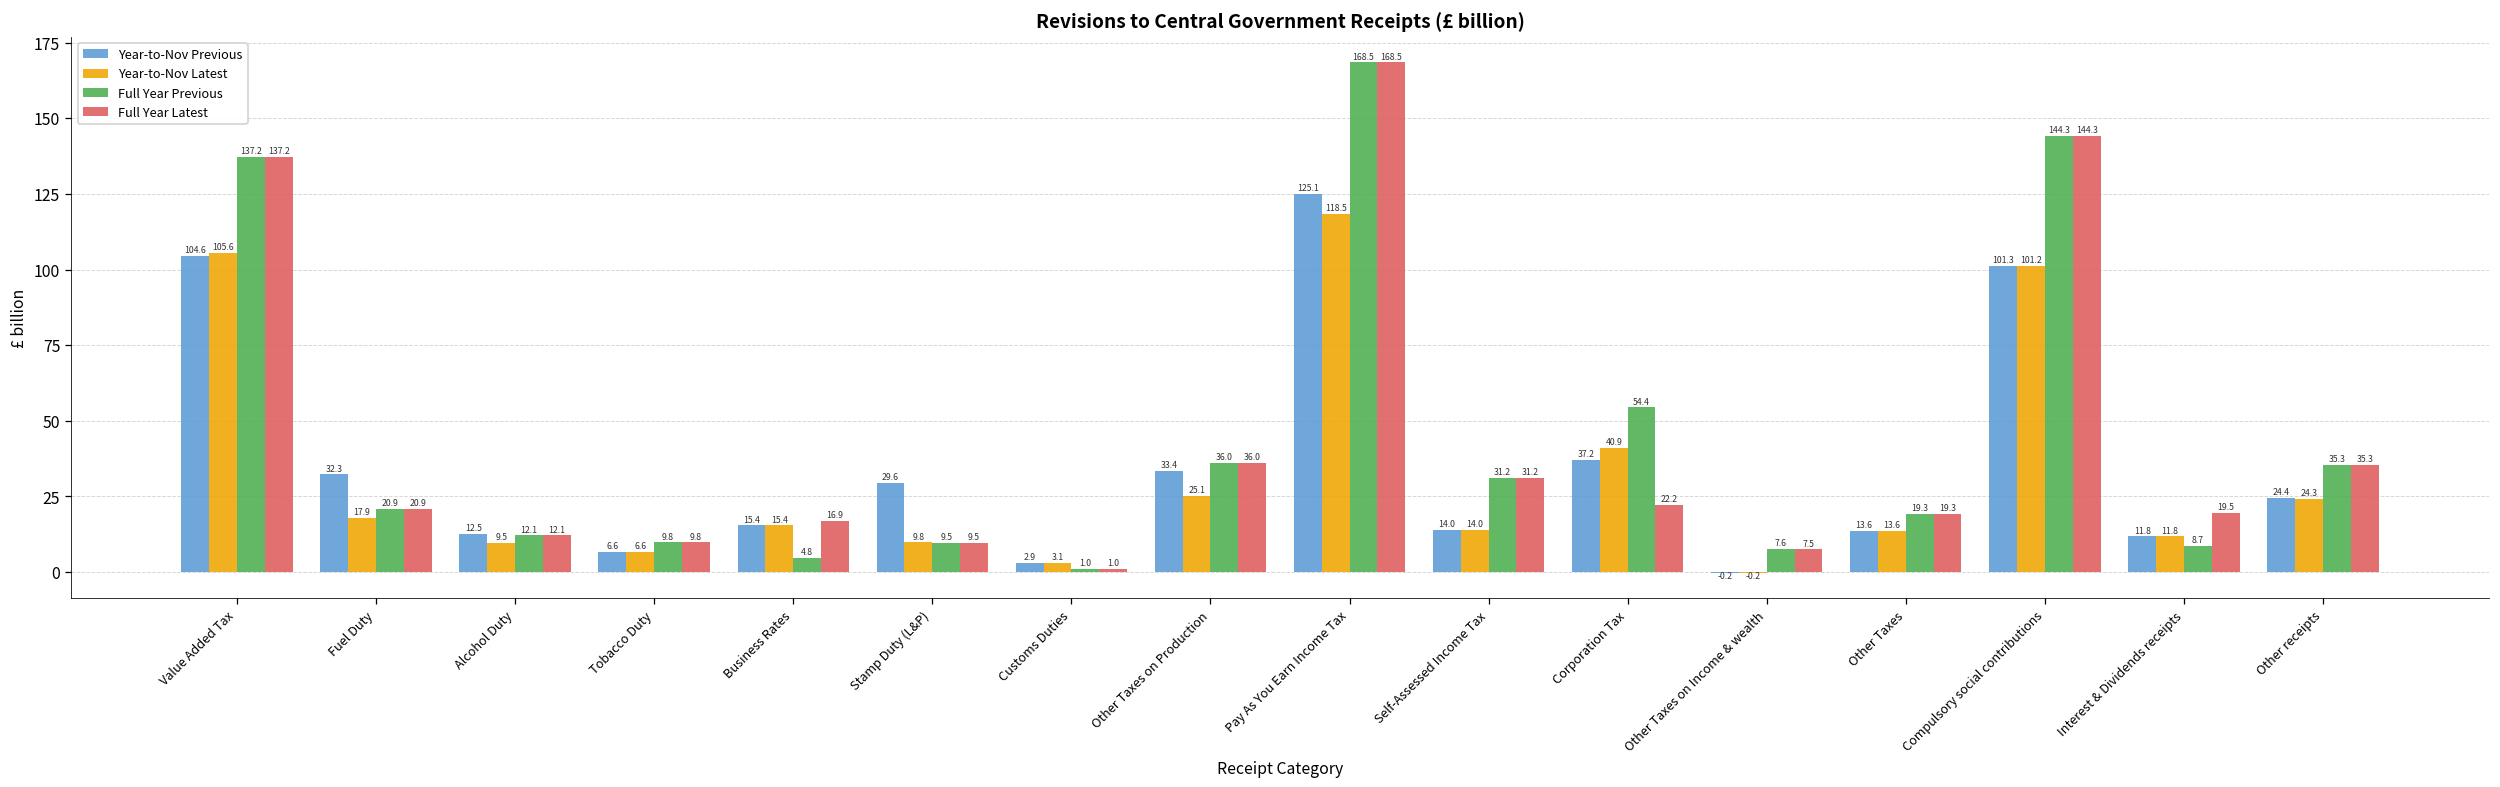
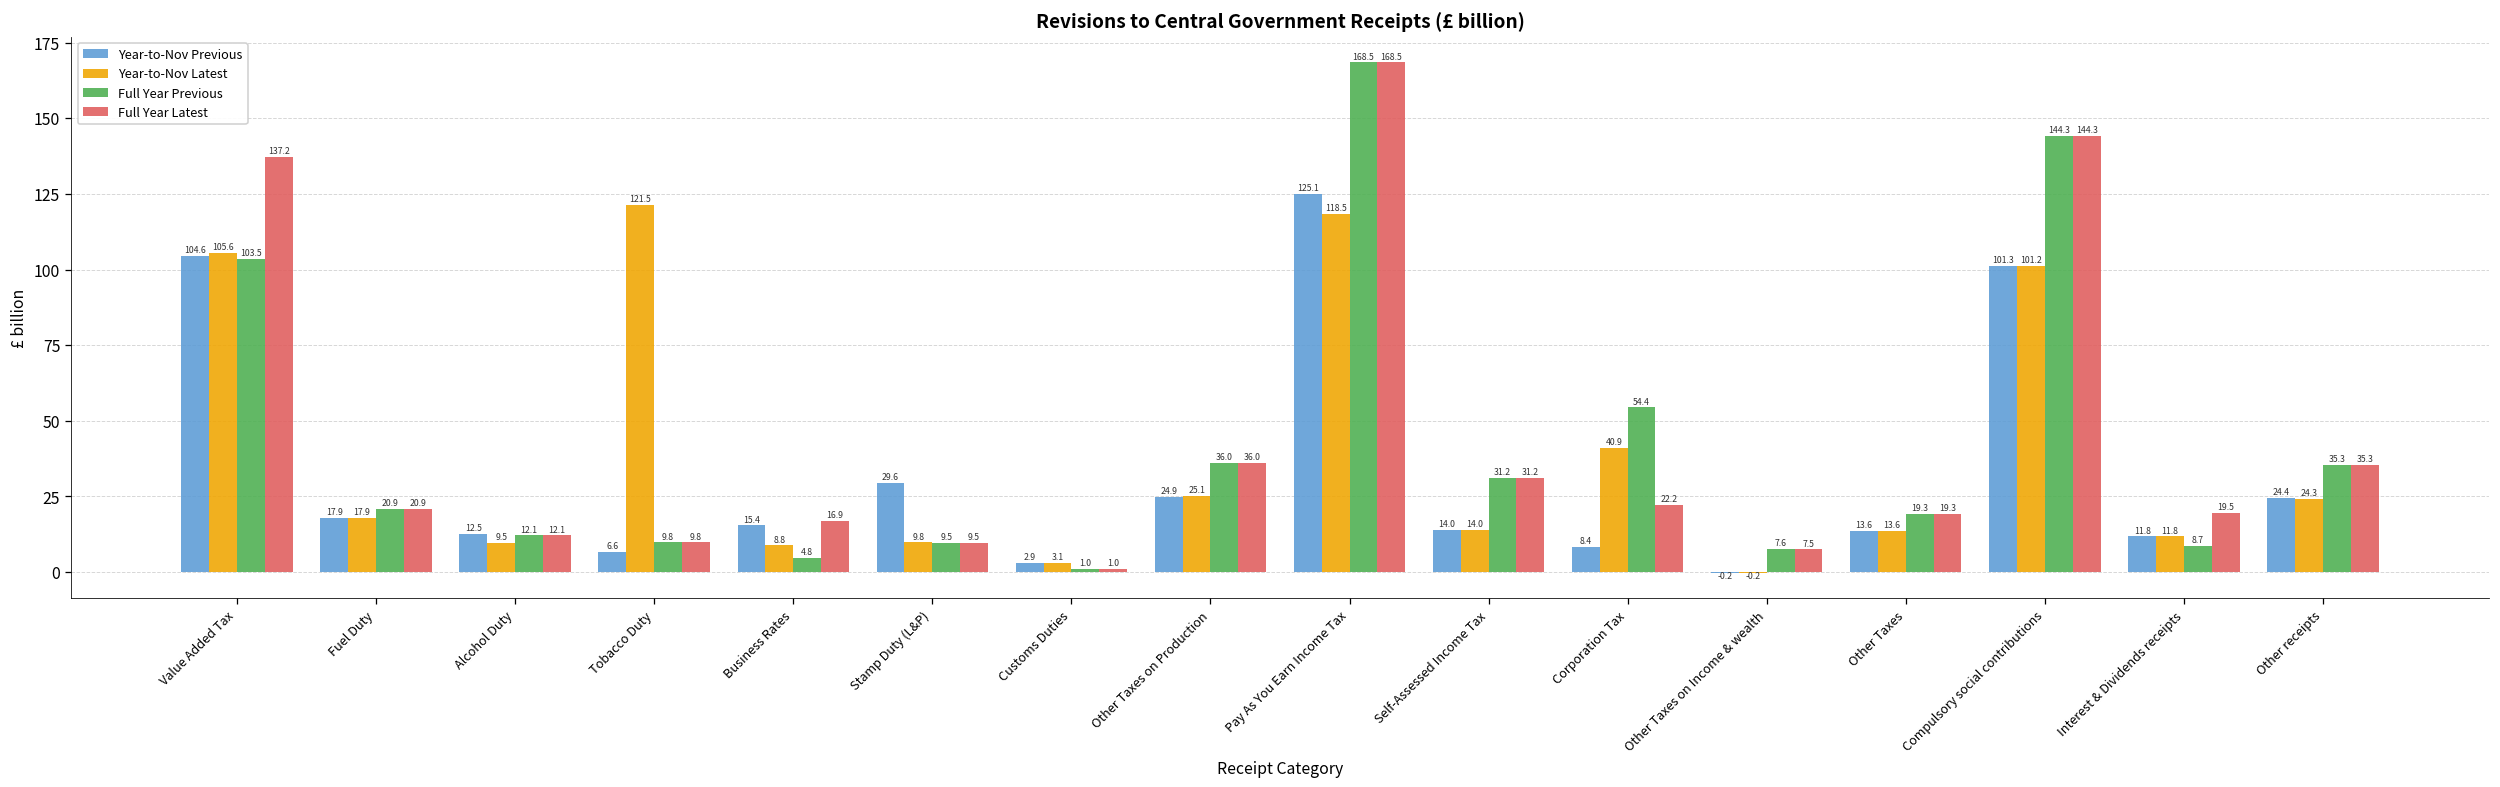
Full Year Previous, Value Added Tax: 137.2 -> 103.5
Year-to-Nov Previous, Fuel Duty: 32.3 -> 17.9
Year-to-Nov Latest, Tobacco Duty: 6.6 -> 121.5
Year-to-Nov Latest, Business Rates: 15.4 -> 8.8
Year-to-Nov Previous, Other Taxes on Production: 33.4 -> 24.9
Year-to-Nov Previous, Corporation Tax: 37.2 -> 8.4
